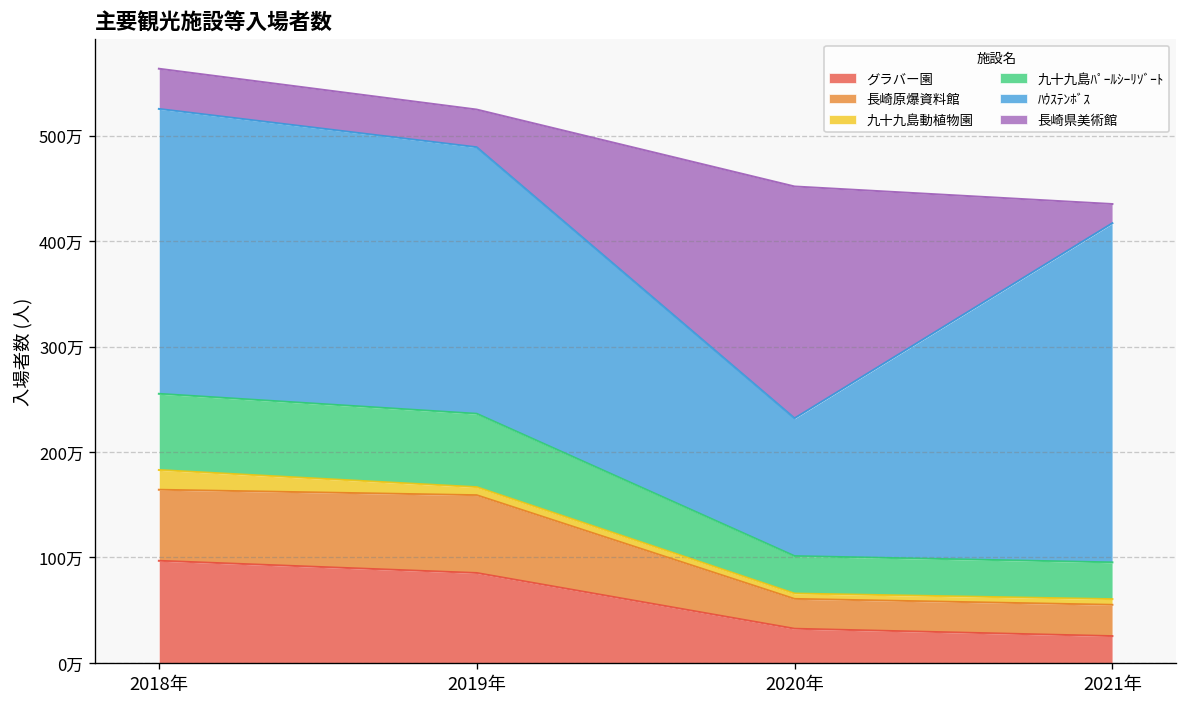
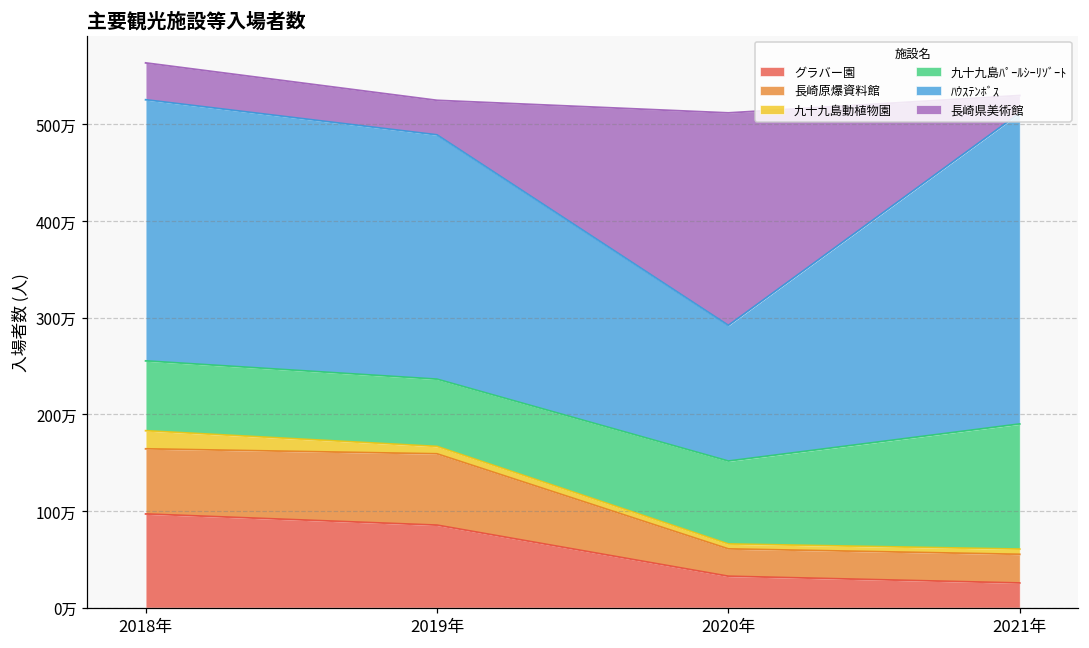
九十九島ﾊﾟｰﾙｼｰﾘｿﾞｰﾄ, 2020年: 40万 -> 90万
ﾊｳｽﾃﾝﾎﾞｽ, 2020年: 130万 -> 140万
九十九島ﾊﾟｰﾙｼｰﾘｿﾞｰﾄ, 2021年: 30万 -> 130万
